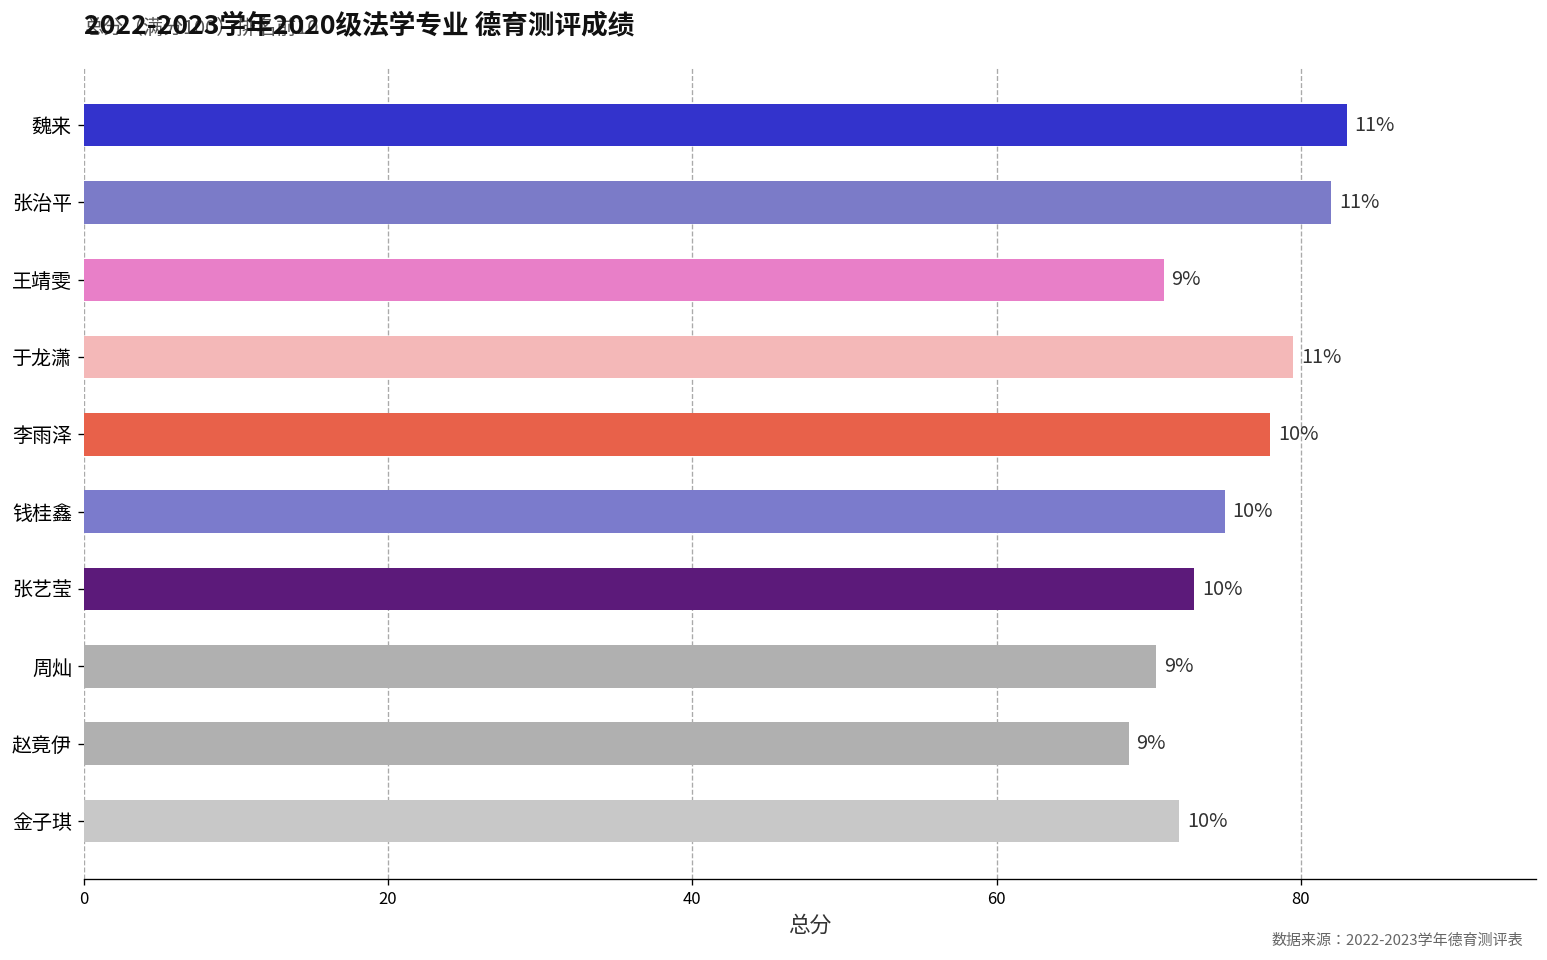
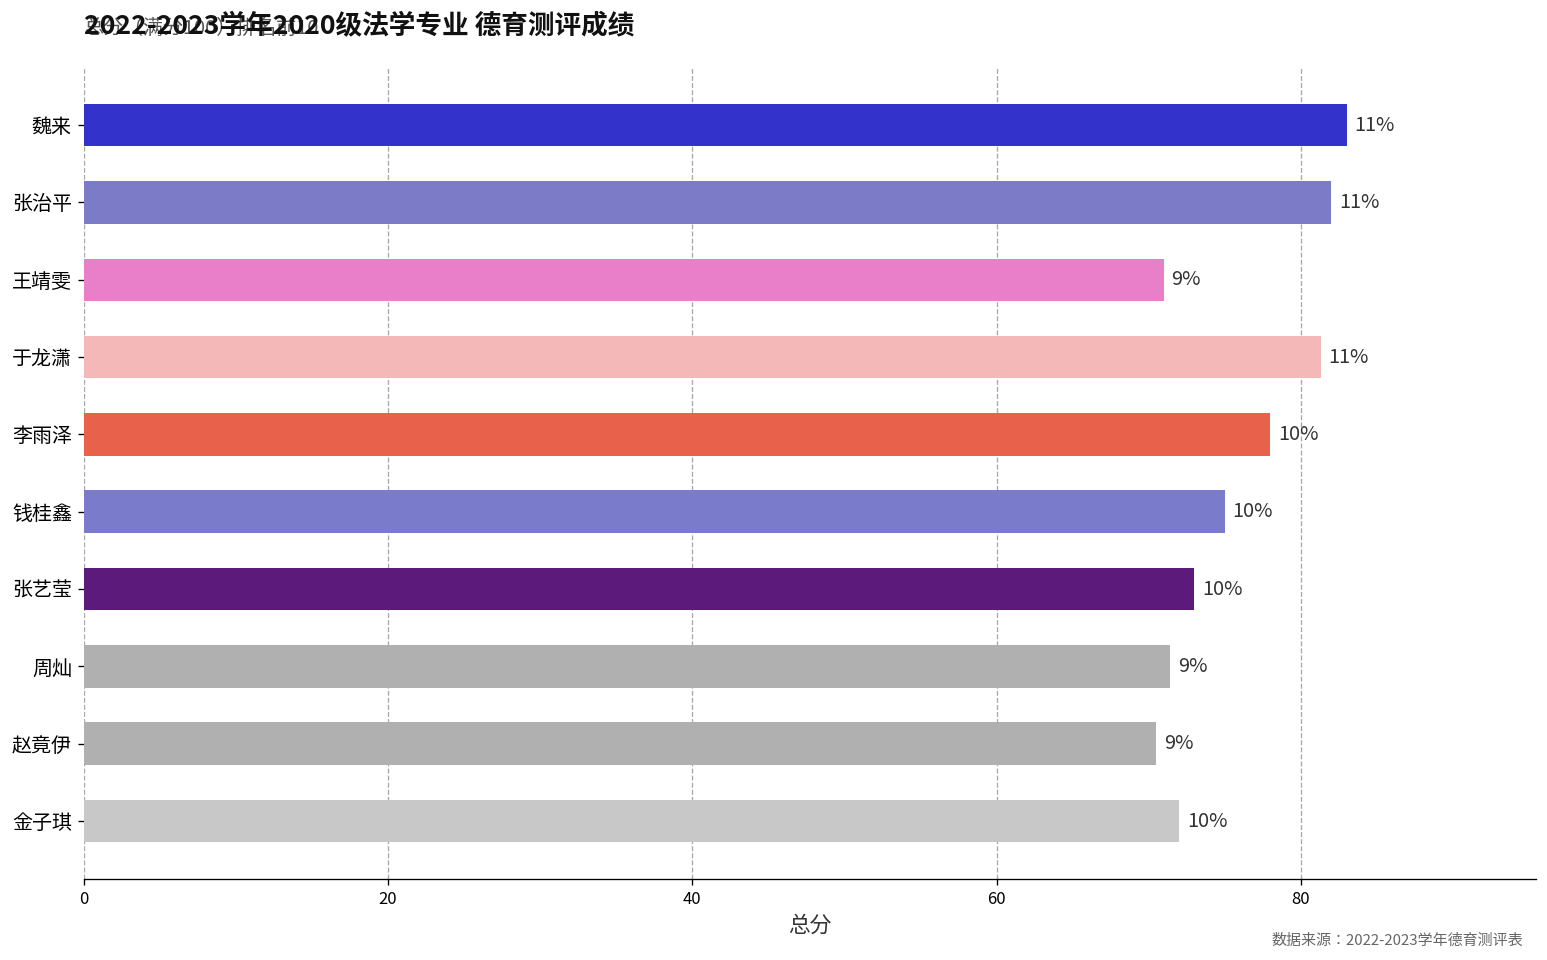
于龙潇: 79.5 -> 81.3
周灿: 70.5 -> 71.4
赵竟伊: 68.7 -> 70.5
